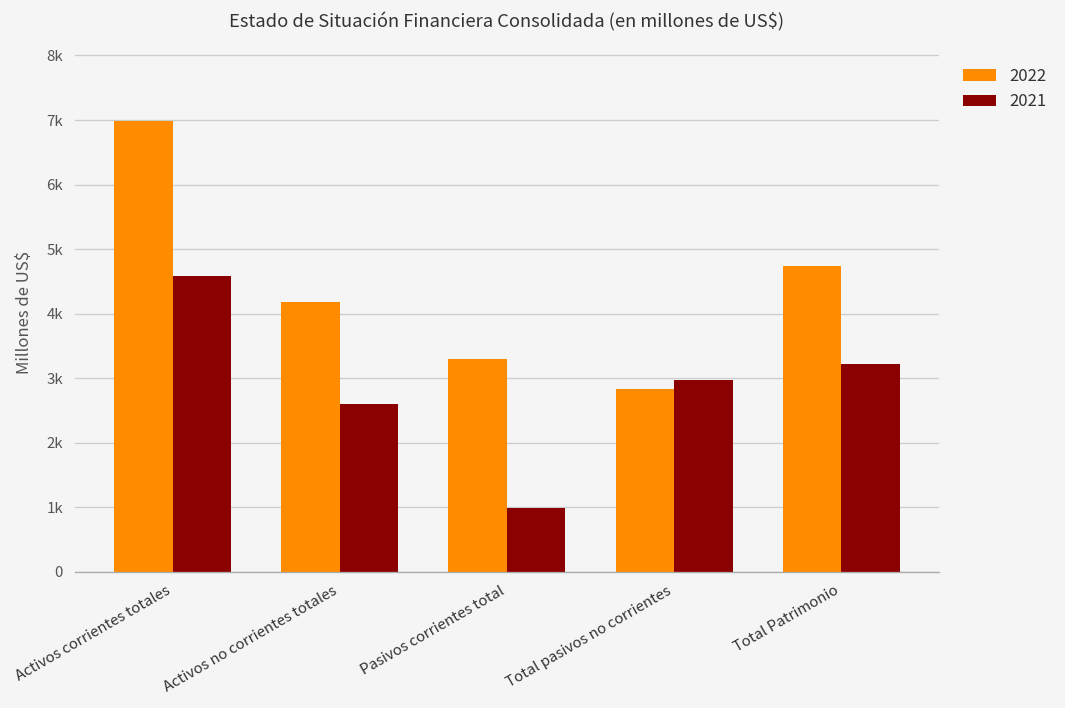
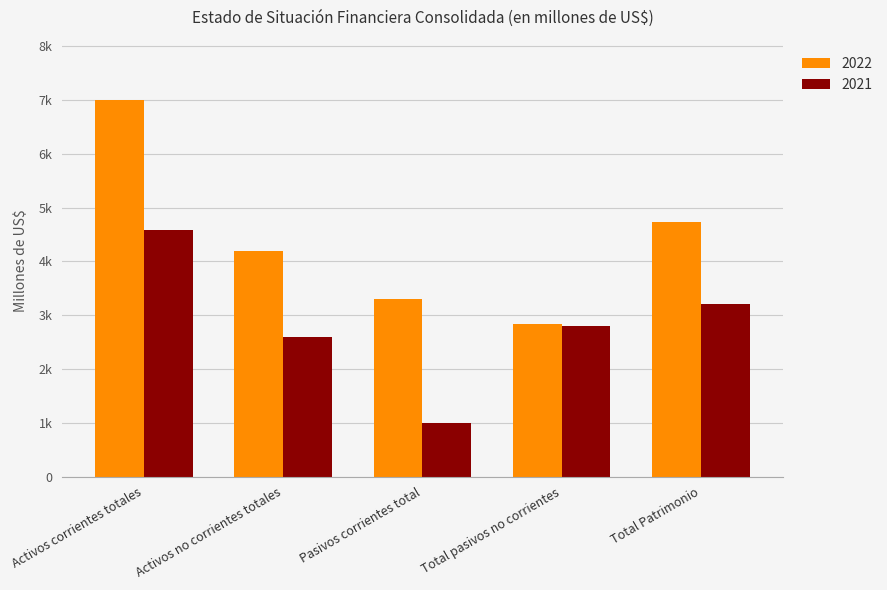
2021, Total pasivos no corrientes: 3000 -> 2800
